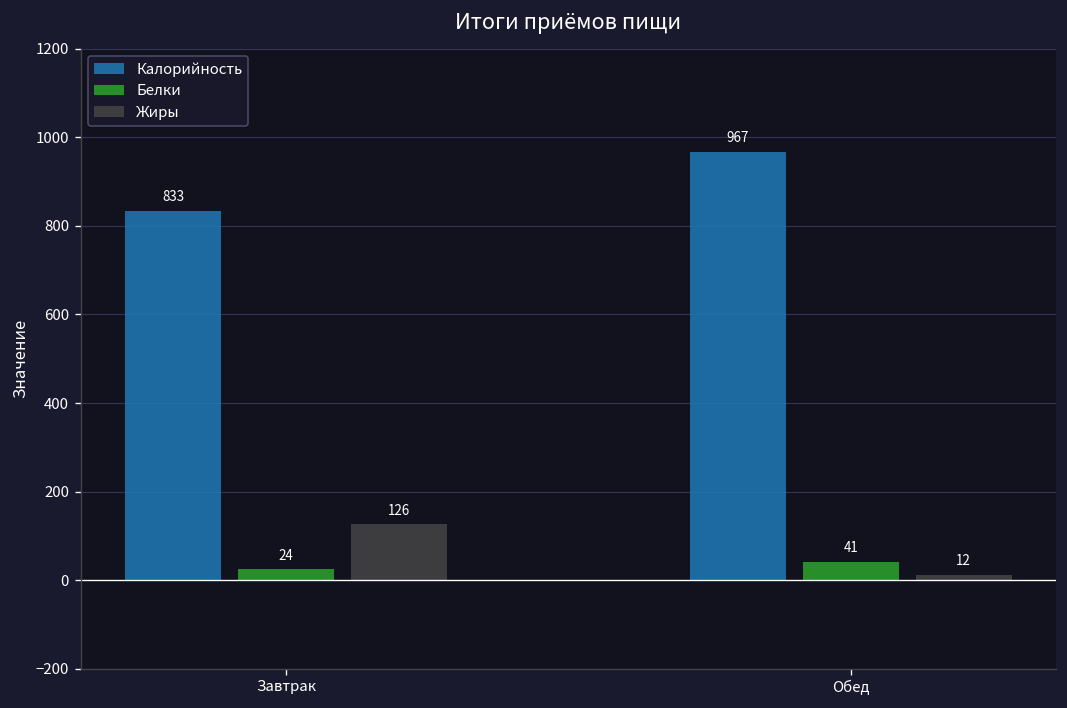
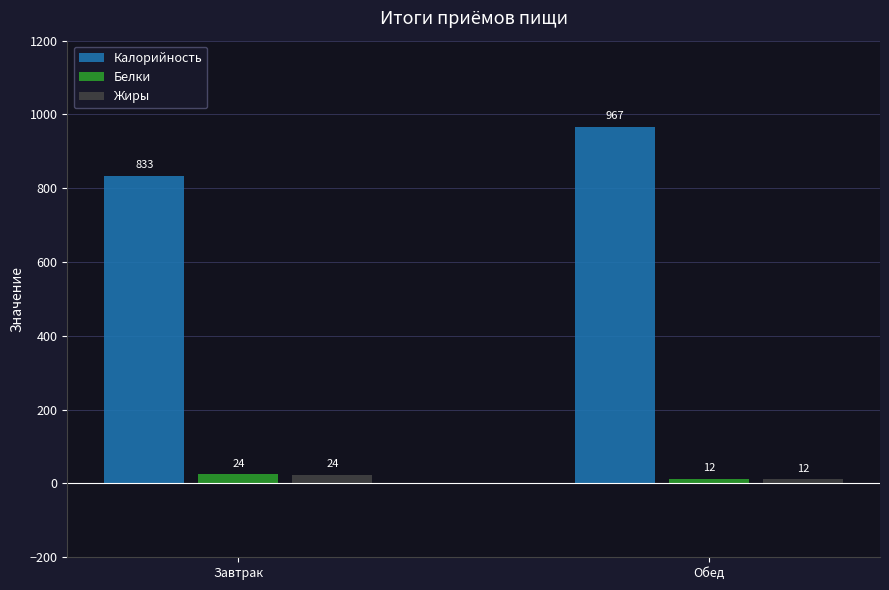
Жиры, Завтрак: 126 -> 24
Белки, Обед: 41 -> 12
